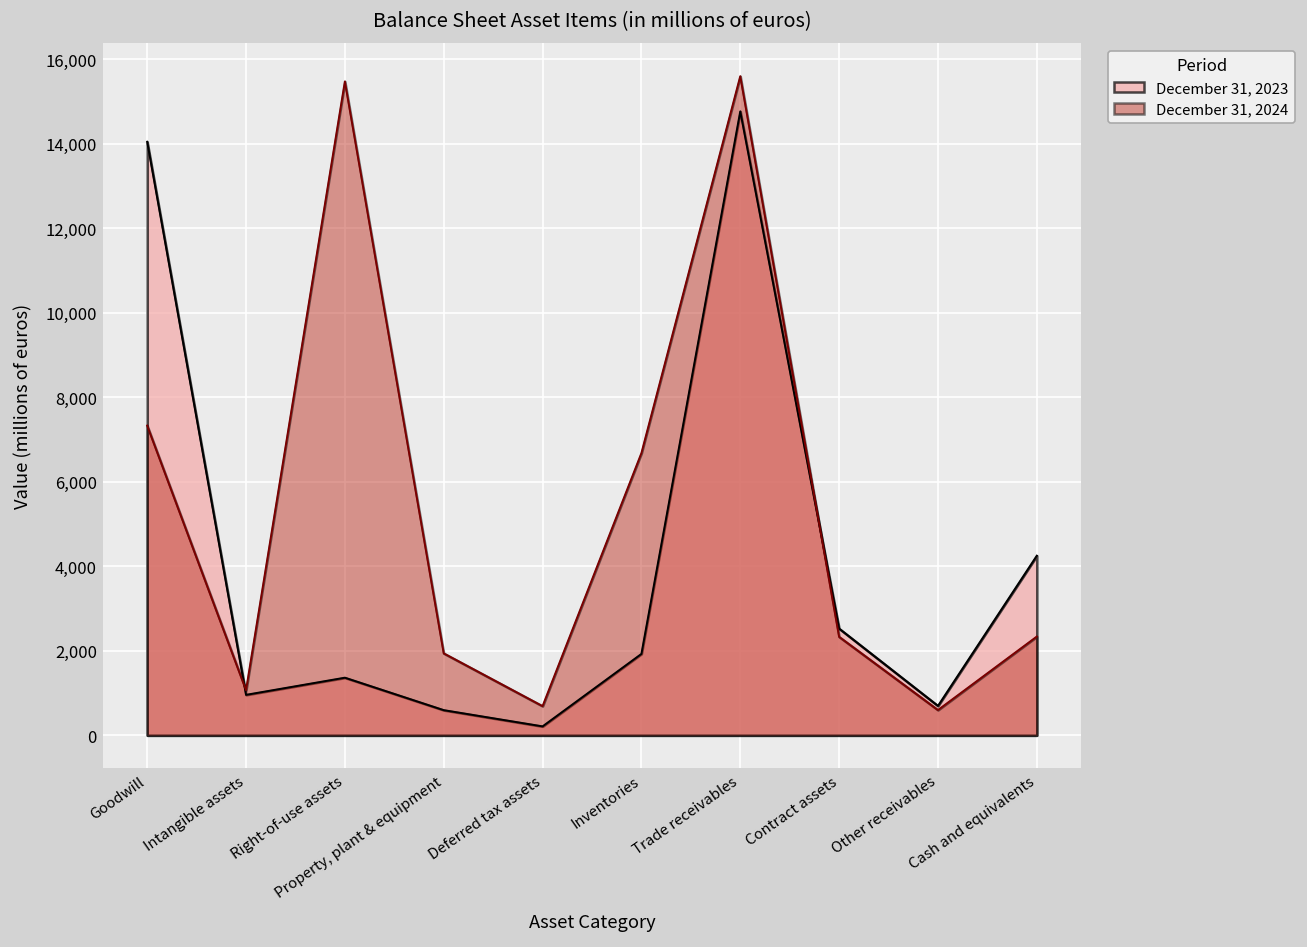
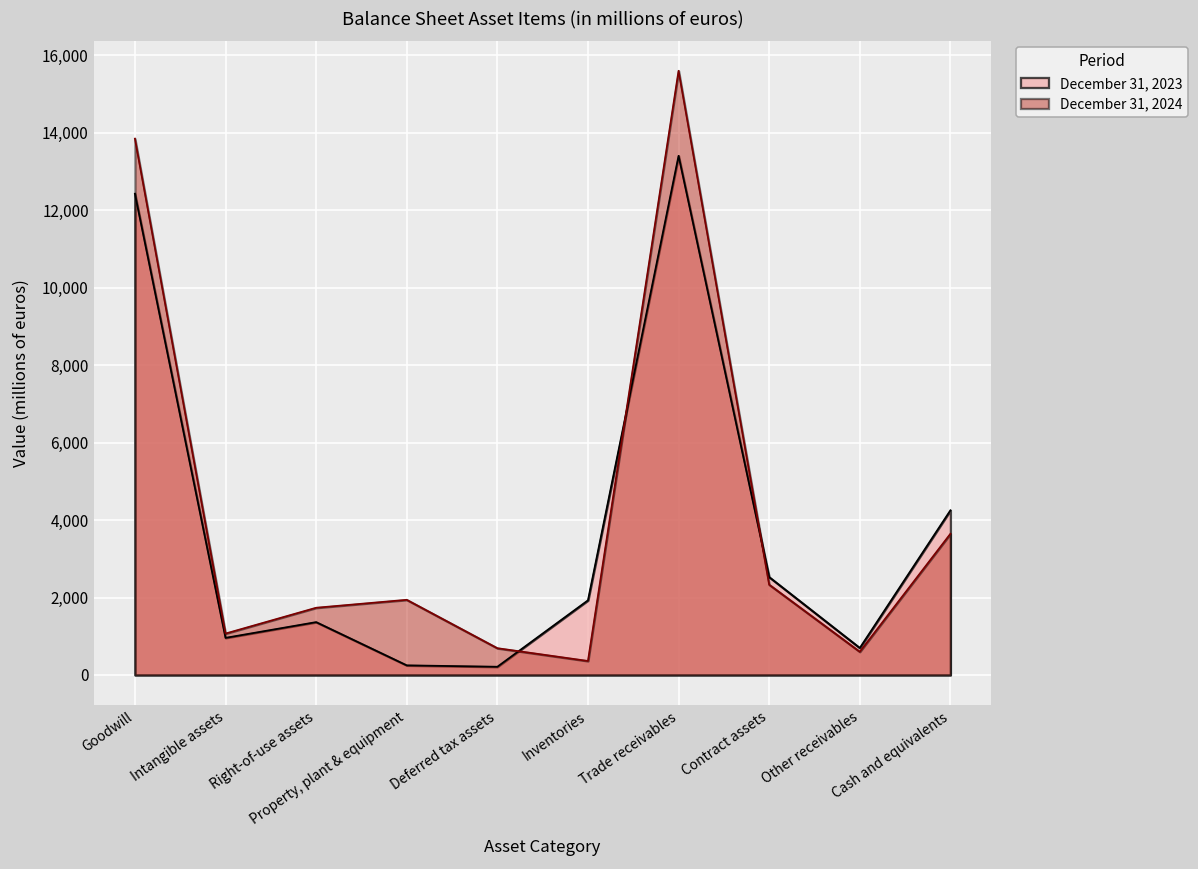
December 31, 2023, Goodwill: 14,000 -> 12,400
December 31, 2024, Goodwill: 7,300 -> 13,800
December 31, 2024, Right-of-use assets: 15,500 -> 1,700
December 31, 2023, Property, plant & equipment: 600 -> 200
December 31, 2024, Inventories: 6,700 -> 400
December 31, 2023, Trade receivables: 14,800 -> 13,400
December 31, 2024, Cash and equivalents: 2,300 -> 3,600
